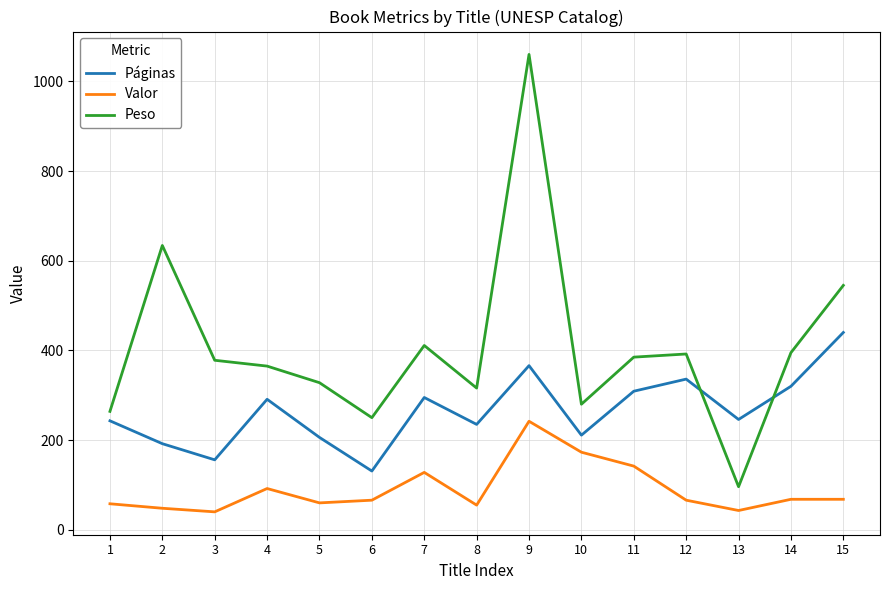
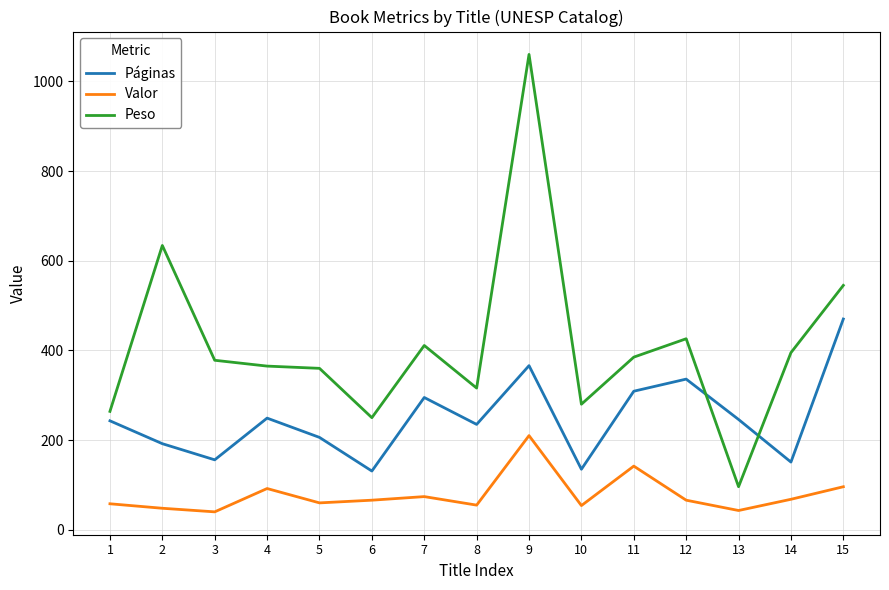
Páginas, 4: 290 -> 250
Peso, 5: 330 -> 360
Valor, 7: 130 -> 70
Valor, 9: 240 -> 210
Páginas, 10: 210 -> 140
Valor, 10: 170 -> 50
Peso, 12: 390 -> 430
Páginas, 14: 320 -> 150
Páginas, 15: 440 -> 470
Valor, 15: 70 -> 100
